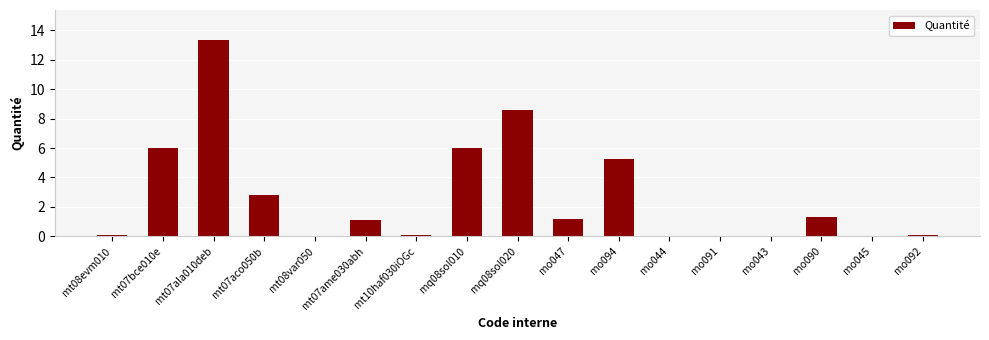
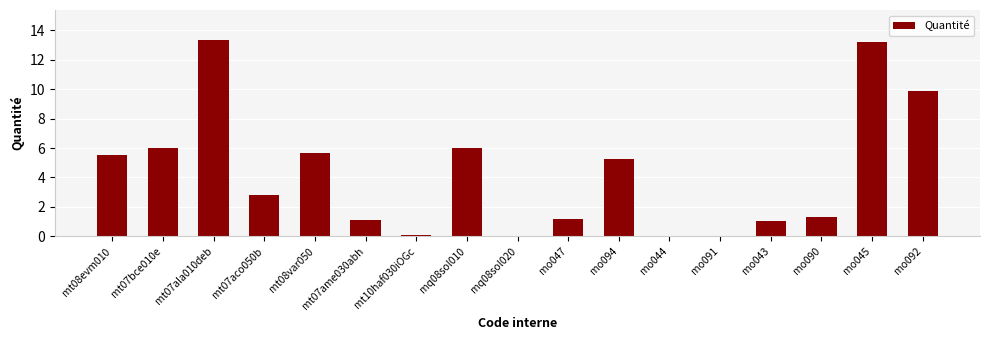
mt08evm010: 0.1 -> 5.5
mt08var050: 0.0 -> 5.7
mq08sol020: 8.6 -> 0.0
mo043: 0.0 -> 1.1
mo045: 0.0 -> 13.2
mo092: 0.1 -> 9.9
